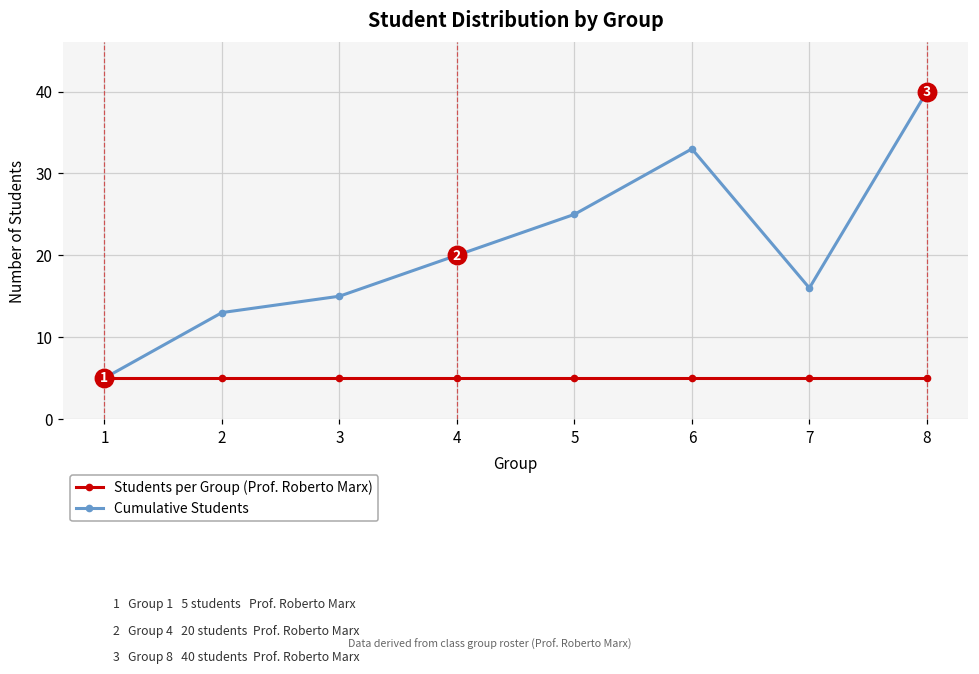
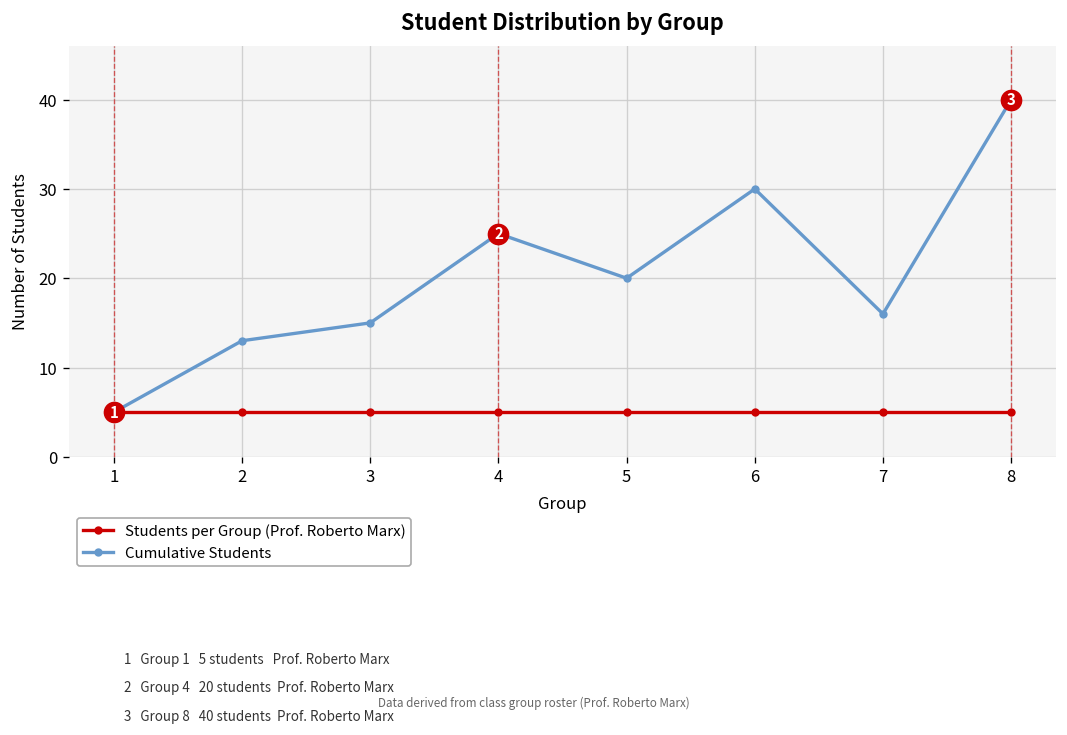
Cumulative Students, 4: 20 -> 25
Cumulative Students, 5: 25 -> 20
Cumulative Students, 6: 33 -> 30
